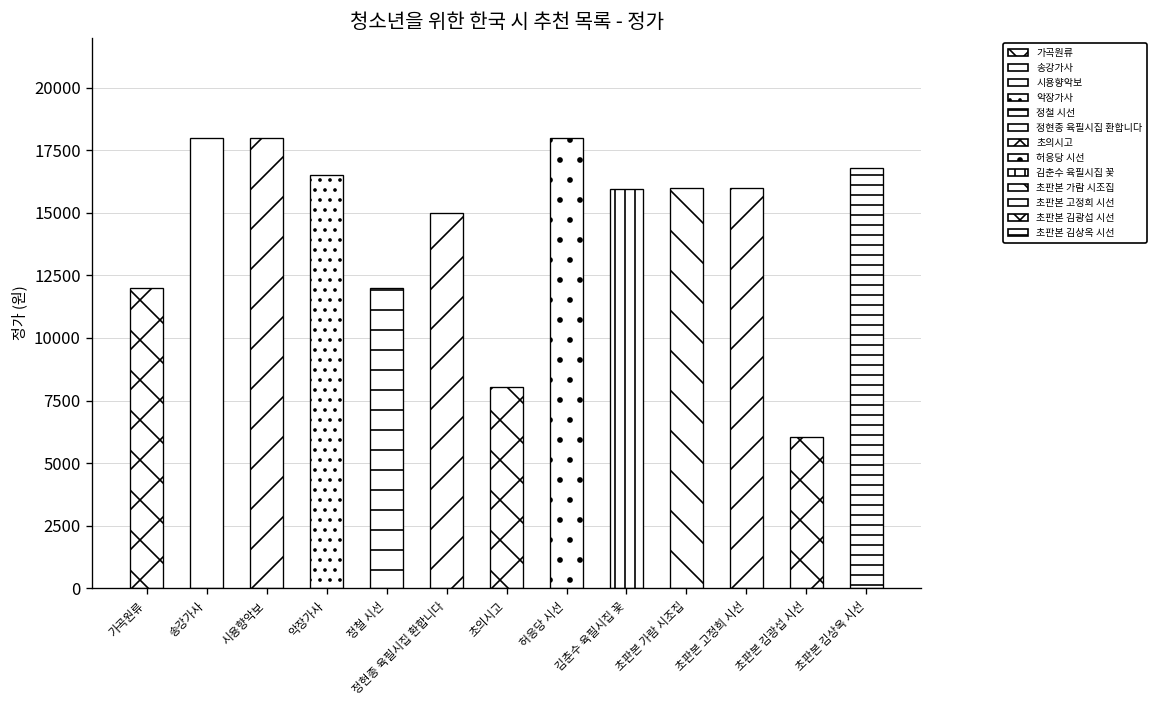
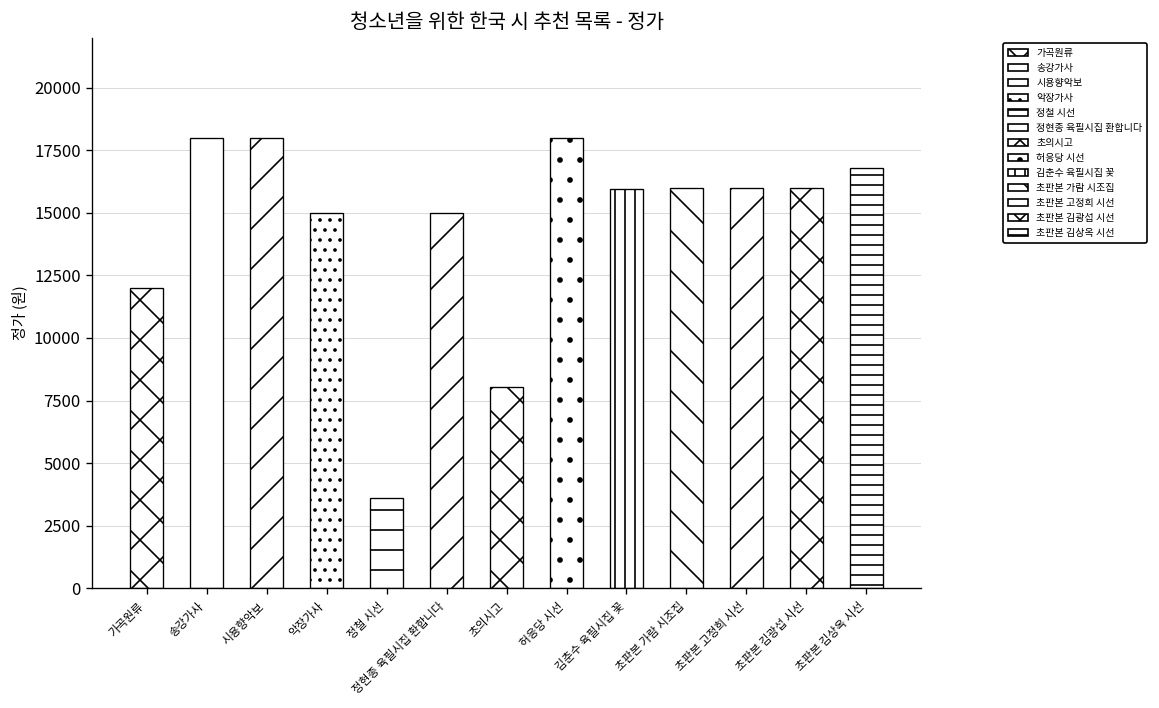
악장가사: 16500 -> 15000
정철 시선: 12000 -> 3600
초판본 김광섭 시선: 6000 -> 16000
